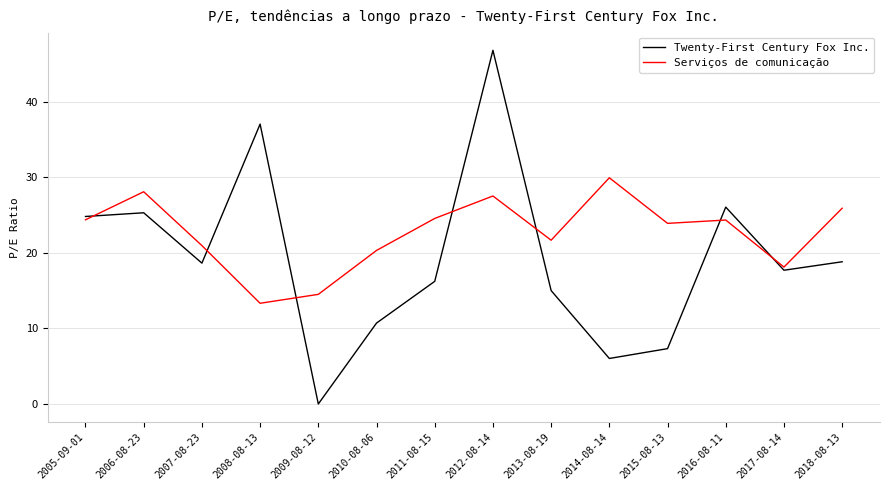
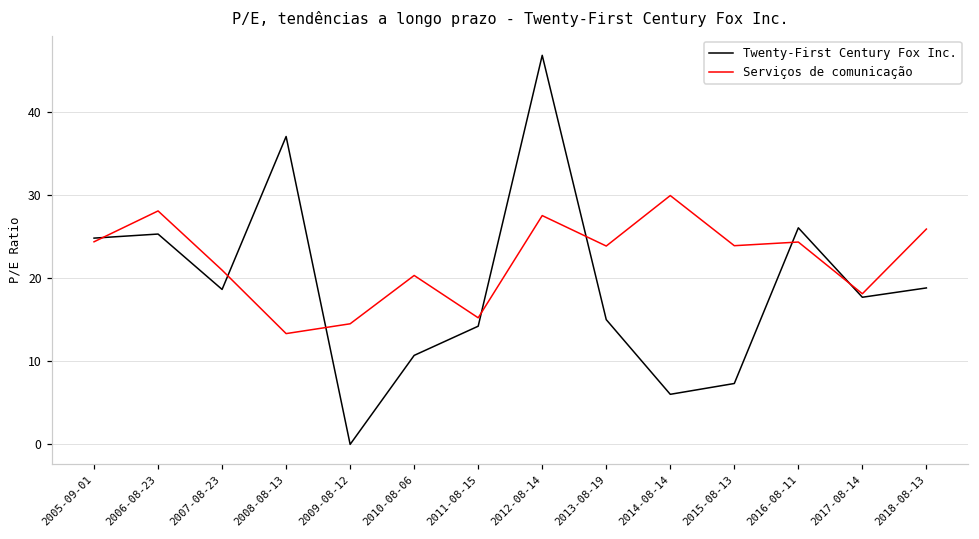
Twenty-First Century Fox Inc., 2011-08-15: 16 -> 14
Serviços de comunicação, 2011-08-15: 25 -> 15
Serviços de comunicação, 2013-08-19: 22 -> 24
